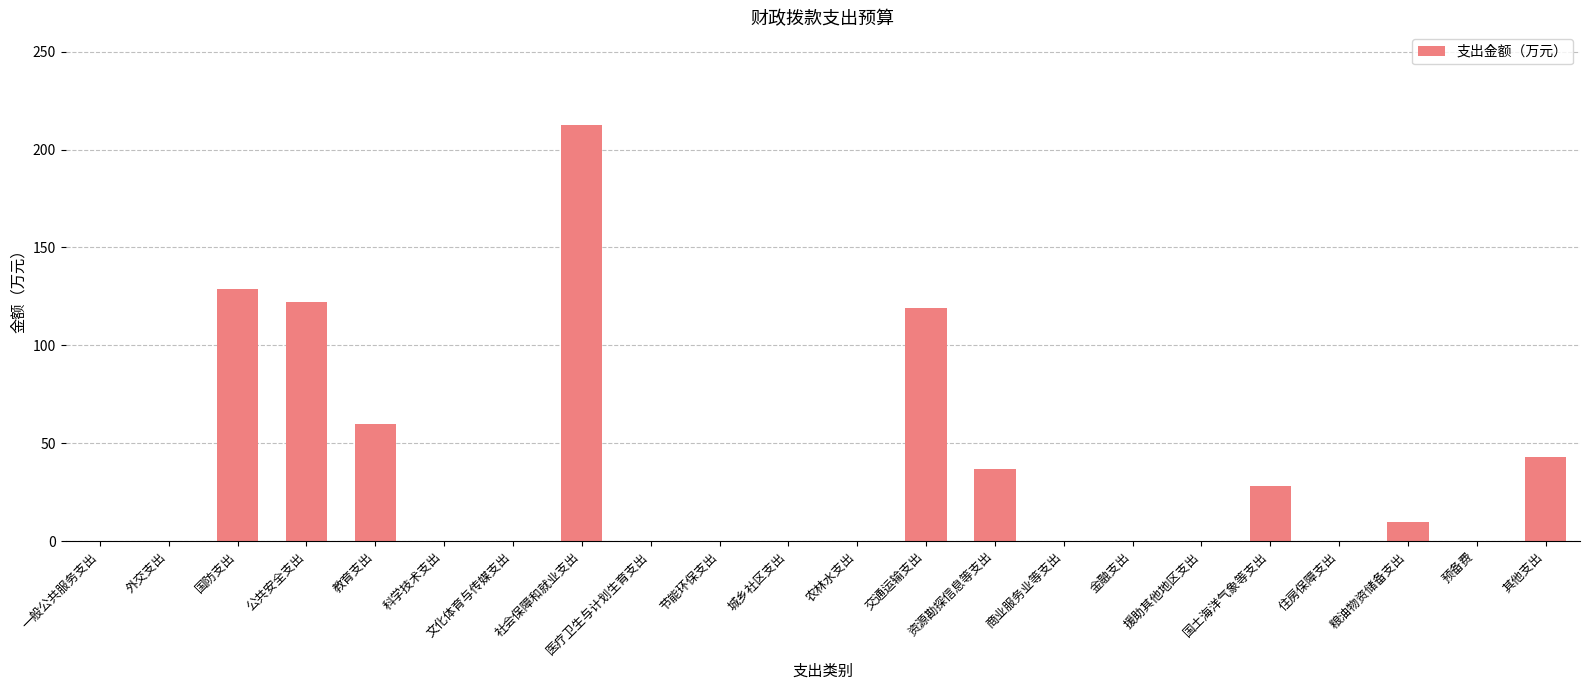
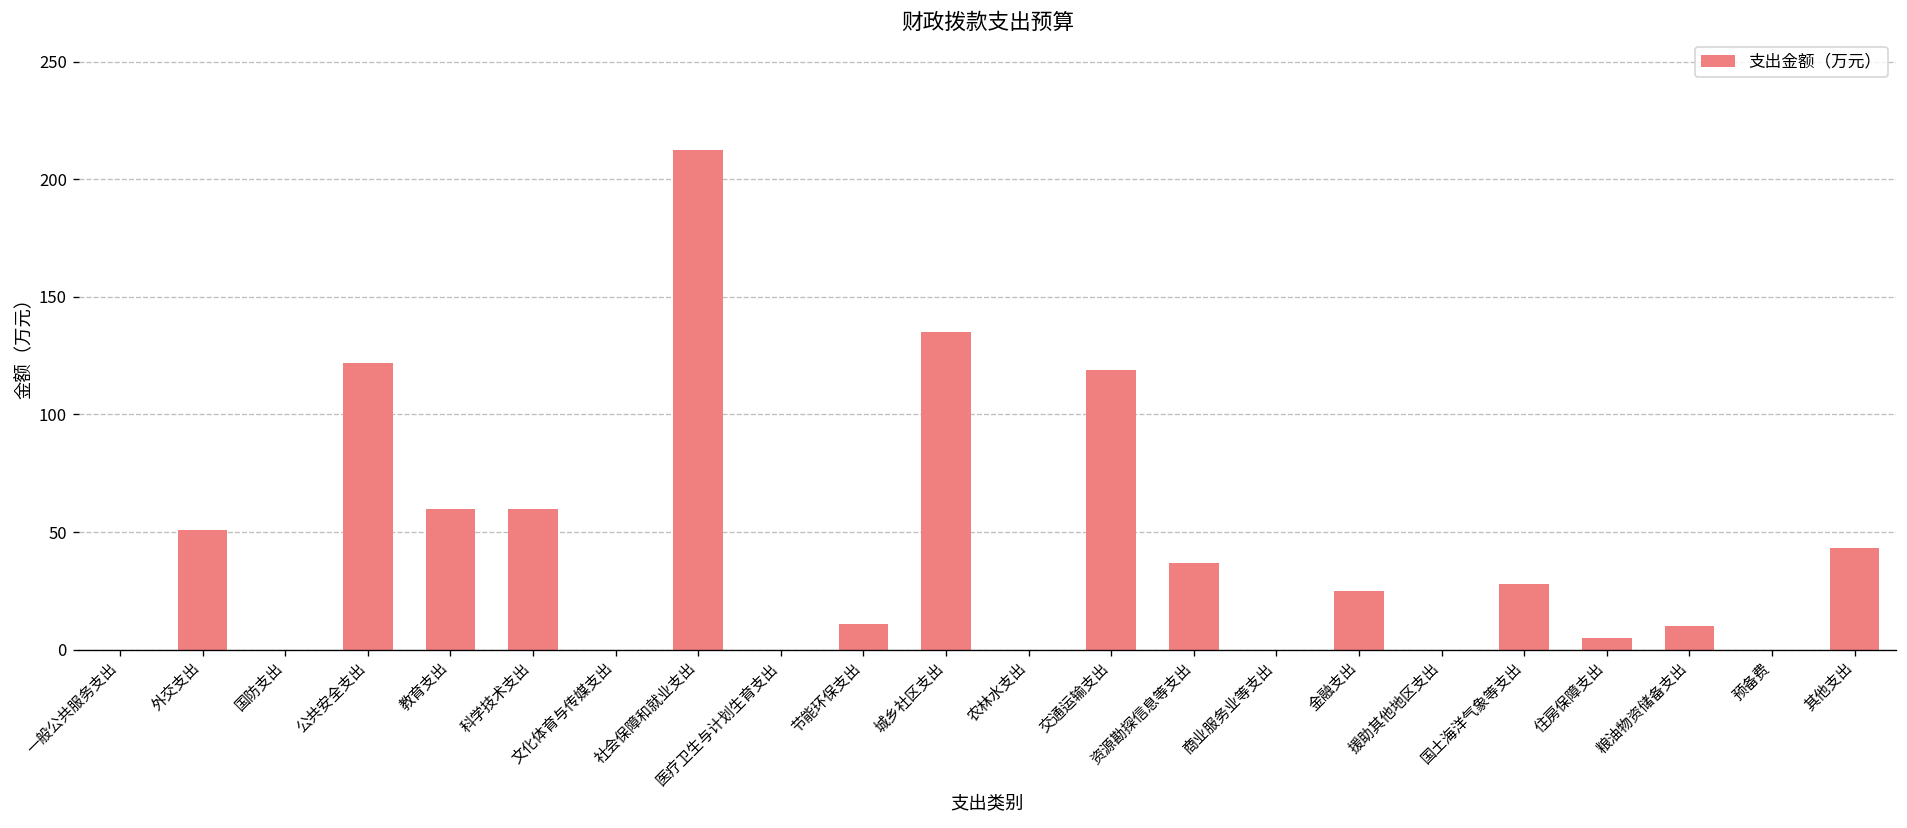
外交支出: 0 -> 51
国防支出: 129 -> 0
科学技术支出: 0 -> 60
节能环保支出: 0 -> 11
城乡社区支出: 0 -> 135
金融支出: 0 -> 25
住房保障支出: 0 -> 5
